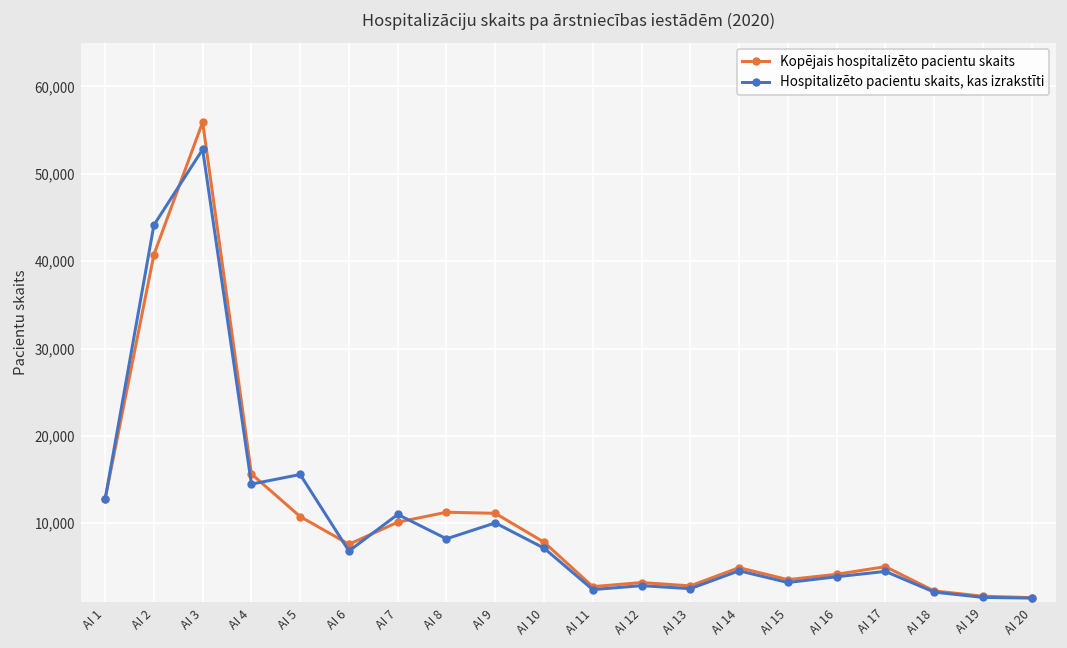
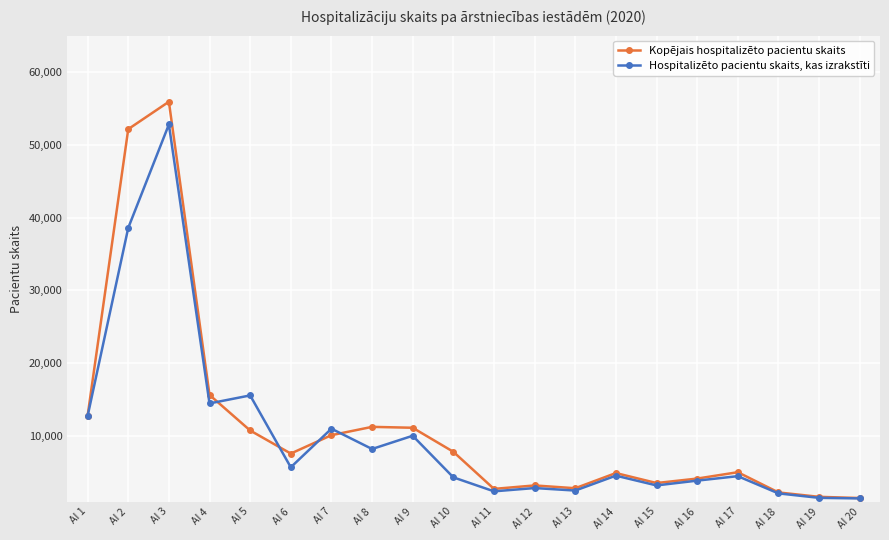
Kopējais hospitalizēto pacientu skaits, AI 2: 41,000 -> 52,000
Hospitalizēto pacientu skaits, kas izrakstīti, AI 2: 44,000 -> 39,000
Hospitalizēto pacientu skaits, kas izrakstīti, AI 6: 7,000 -> 6,000
Hospitalizēto pacientu skaits, kas izrakstīti, AI 10: 7,000 -> 4,000
